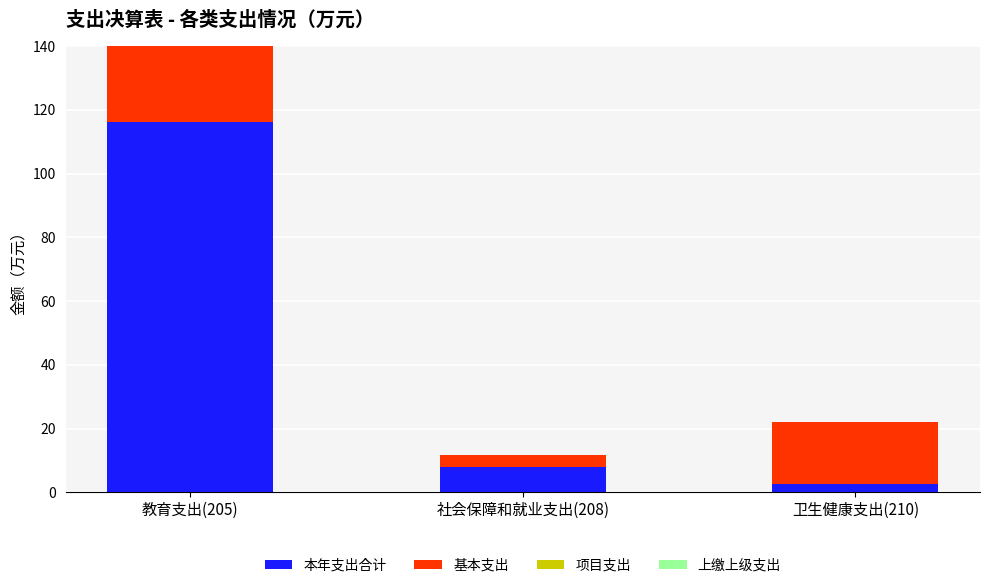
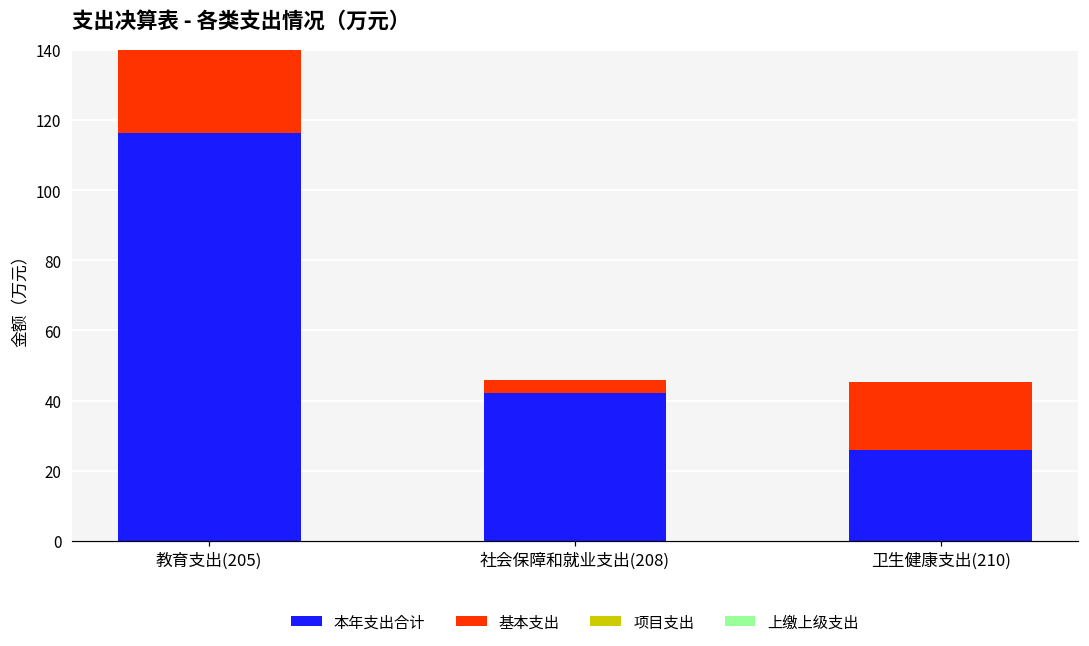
本年支出合计, 社会保障和就业支出(208): 8 -> 42
本年支出合计, 卫生健康支出(210): 3 -> 26
